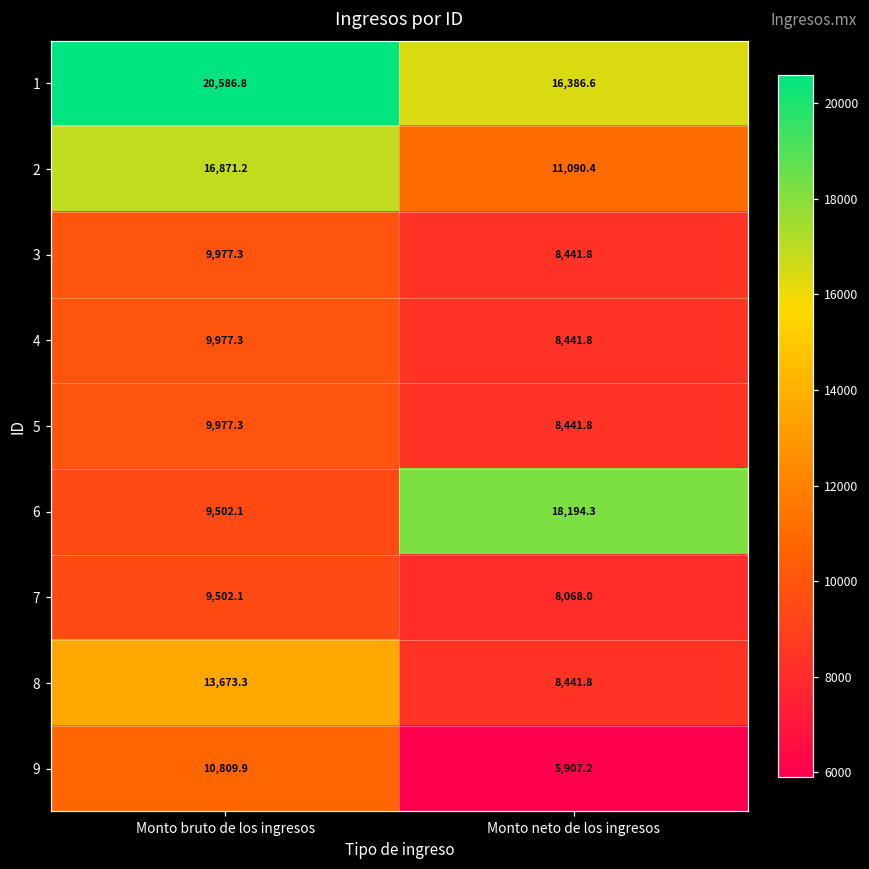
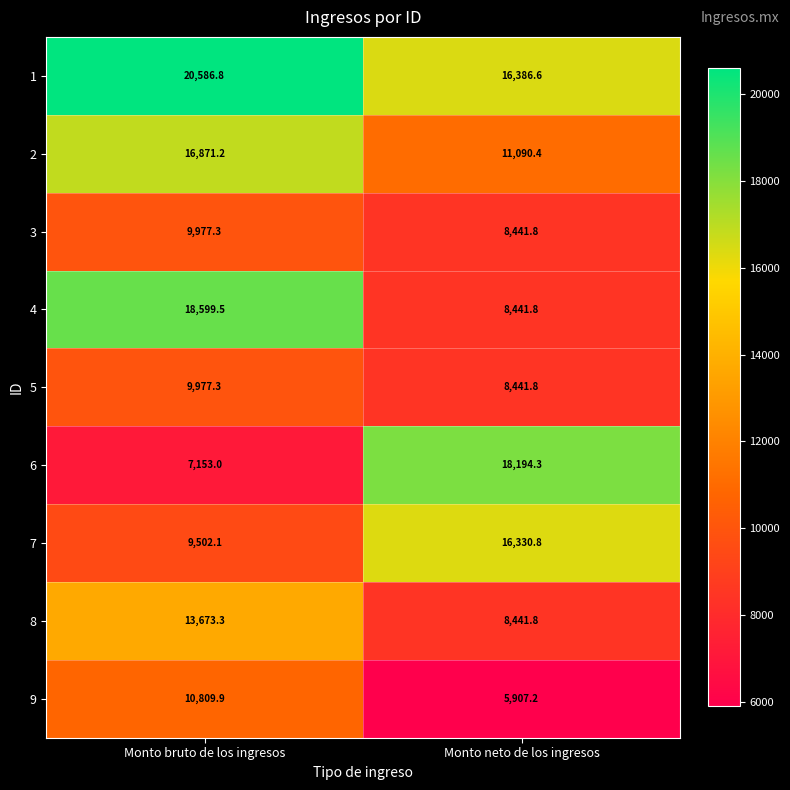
4, Monto bruto de los ingresos: 9,977.3 -> 18,599.5
6, Monto bruto de los ingresos: 9,502.1 -> 7,153.0
7, Monto neto de los ingresos: 8,068.0 -> 16,330.8
